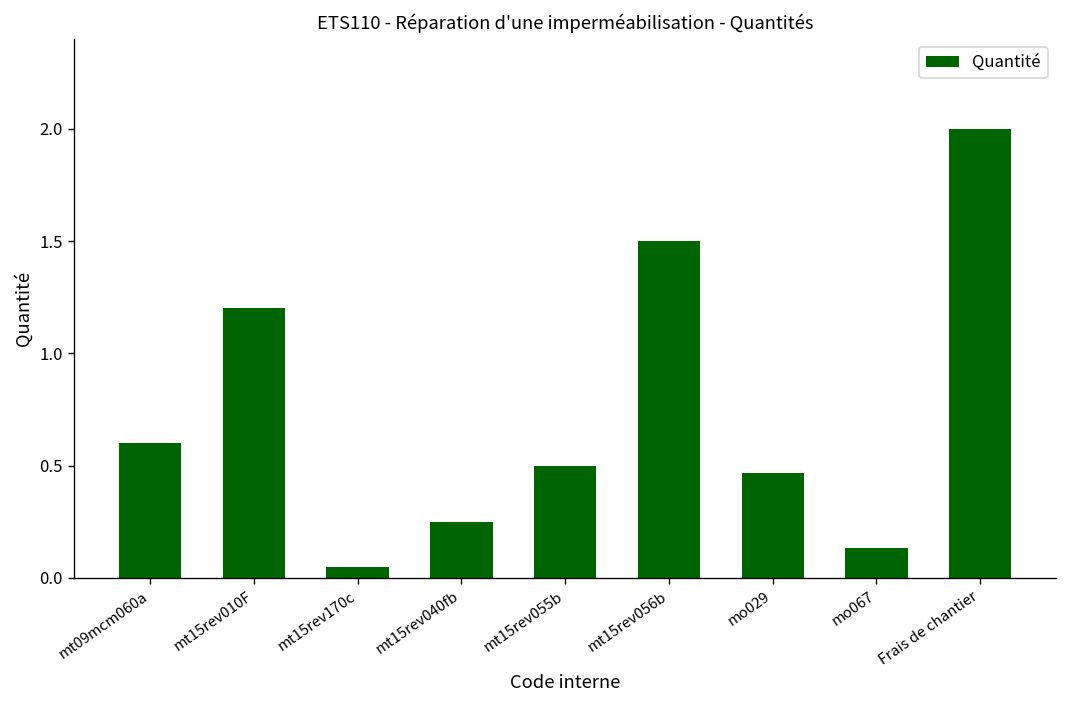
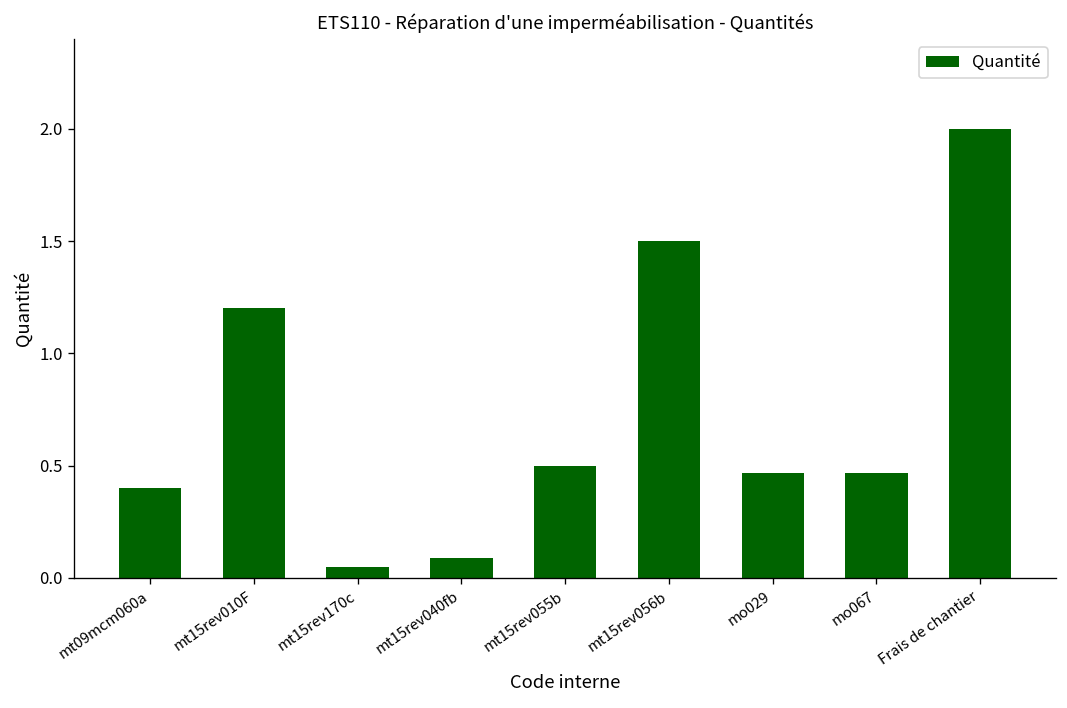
mt09mcm060a: 0.6 -> 0.4
mt15rev040fb: 0.25 -> 0.09
mo067: 0.13 -> 0.47
